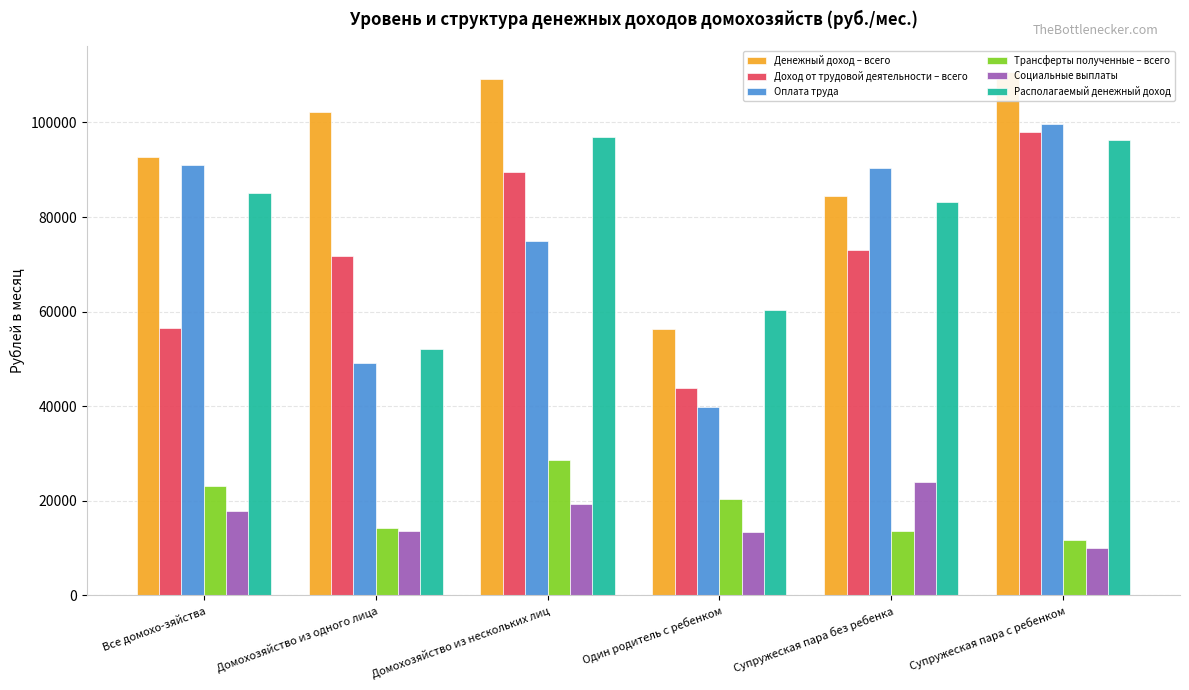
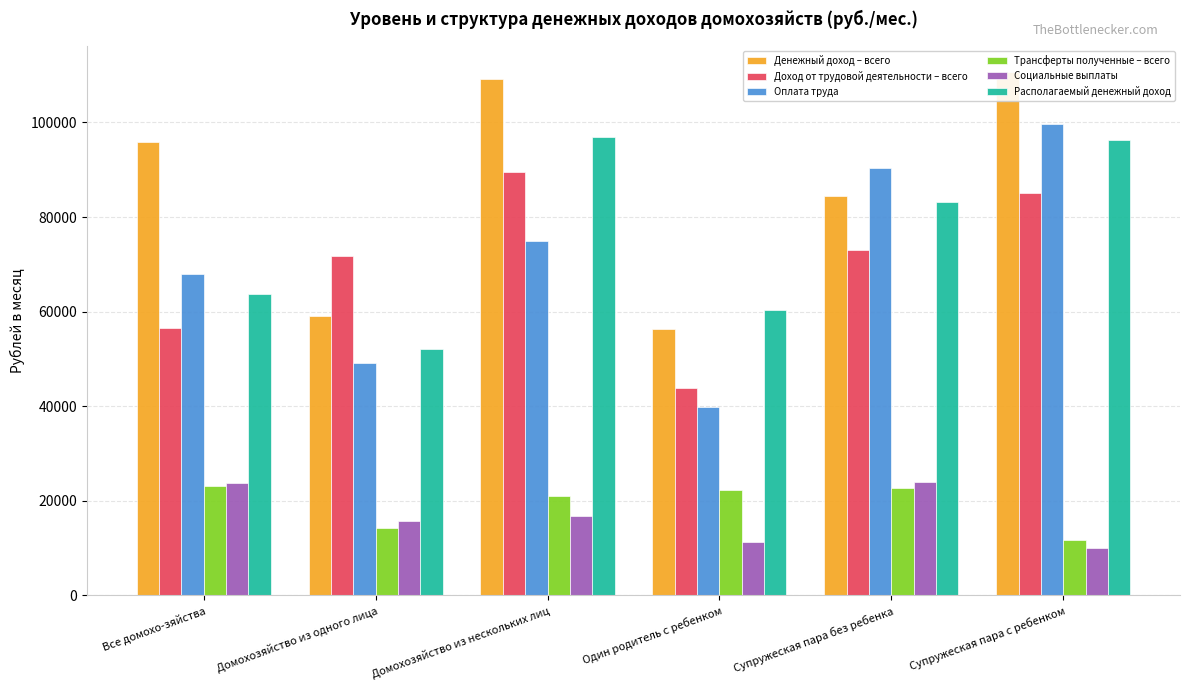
Денежный доход – всего, Все домохо-зяйства: 93000 -> 96000
Оплата труда, Все домохо-зяйства: 91000 -> 68000
Социальные выплаты, Все домохо-зяйства: 18000 -> 24000
Располагаемый денежный доход, Все домохо-зяйства: 85000 -> 64000
Денежный доход – всего, Домохозяйство из одного лица: 102000 -> 59000
Социальные выплаты, Домохозяйство из одного лица: 14000 -> 16000
Трансферты полученные – всего, Домохозяйство из нескольких лиц: 29000 -> 21000
Социальные выплаты, Домохозяйство из нескольких лиц: 19000 -> 17000
Трансферты полученные – всего, Один родитель с ребенком: 21000 -> 22000
Социальные выплаты, Один родитель с ребенком: 13000 -> 11000
Трансферты полученные – всего, Супружеская пара без ребенка: 14000 -> 23000
Доход от трудовой деятельности – всего, Супружеская пара с ребенком: 98000 -> 85000
